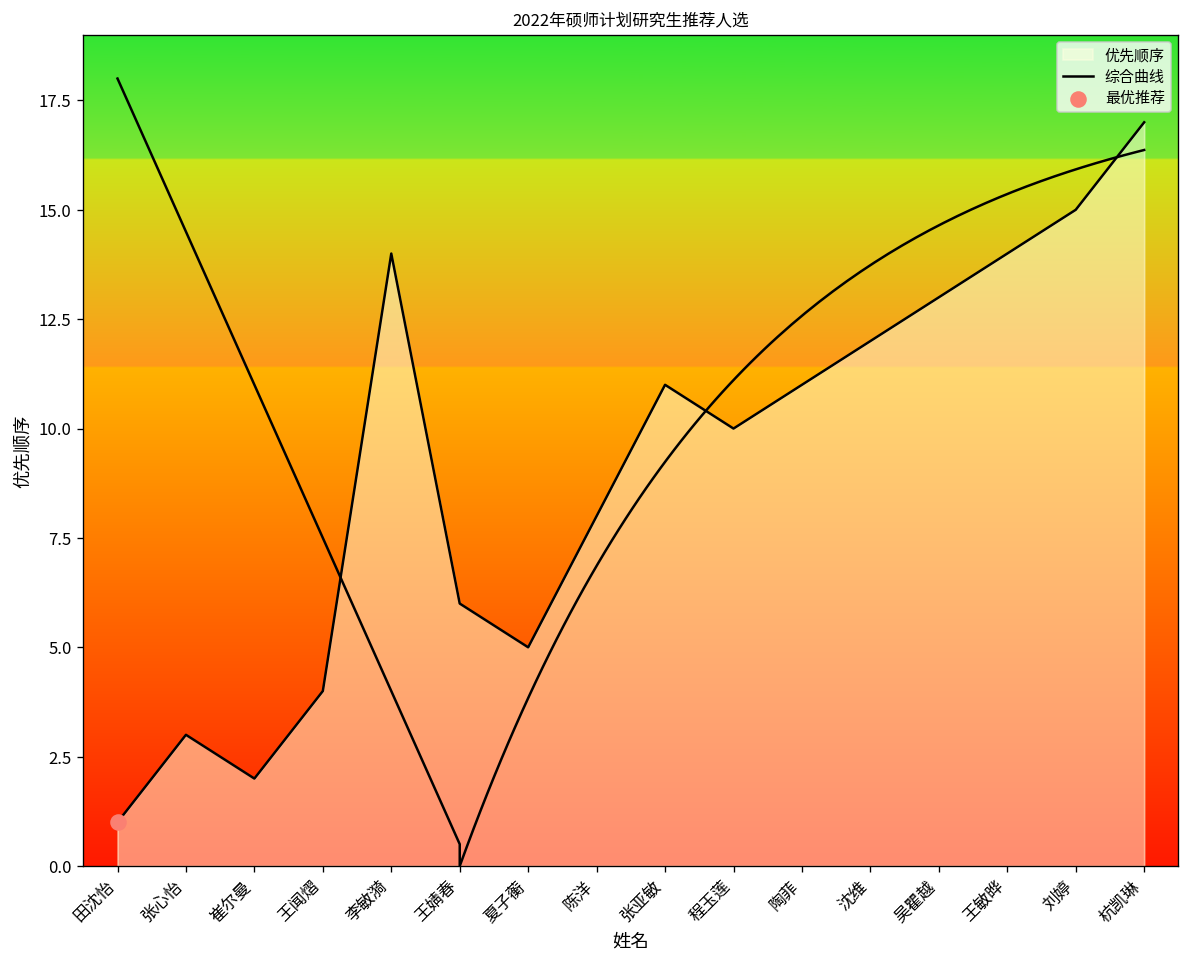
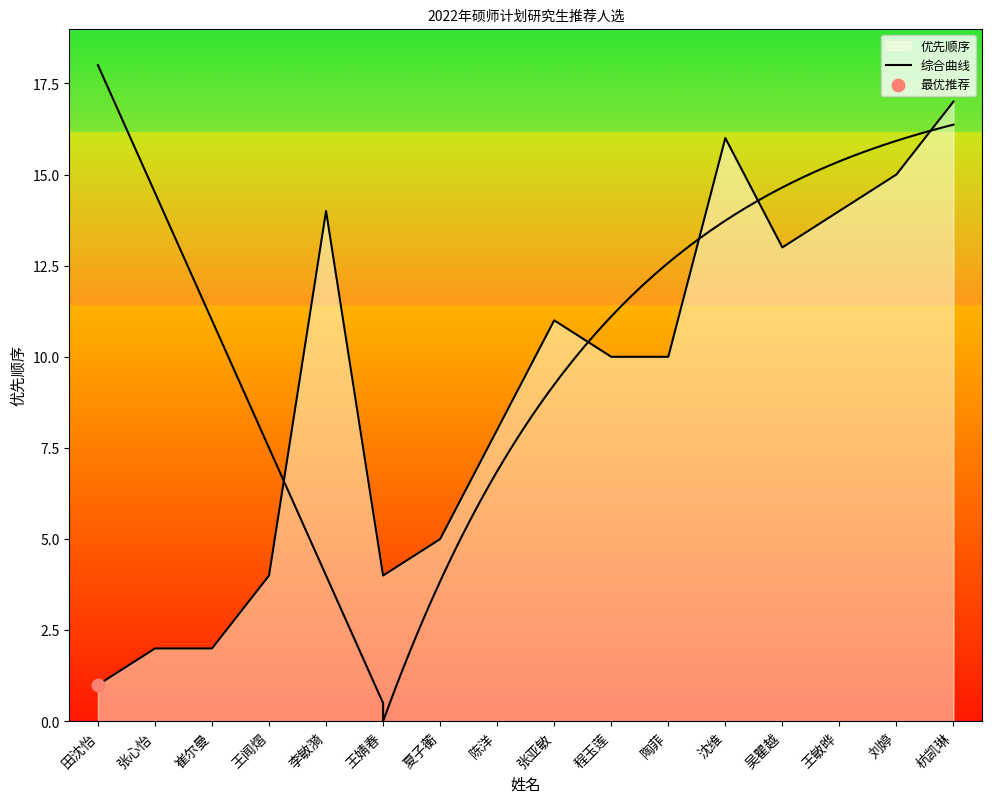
优先顺序, 张心怡: 3 -> 2
优先顺序, 王婧春: 6 -> 4
优先顺序, 陶菲: 11 -> 10
优先顺序, 沈维: 12 -> 16
